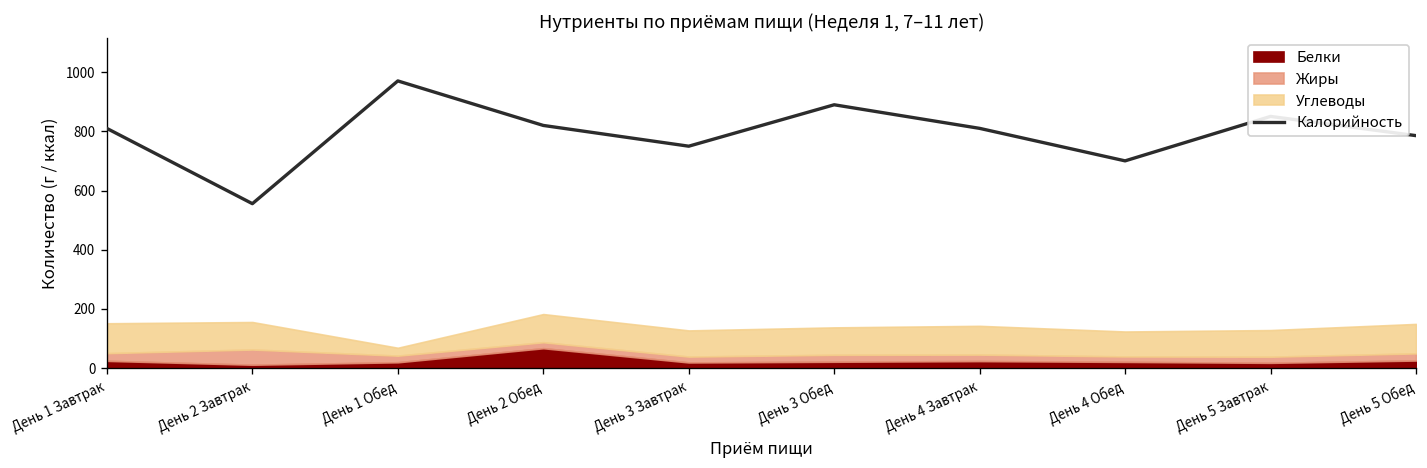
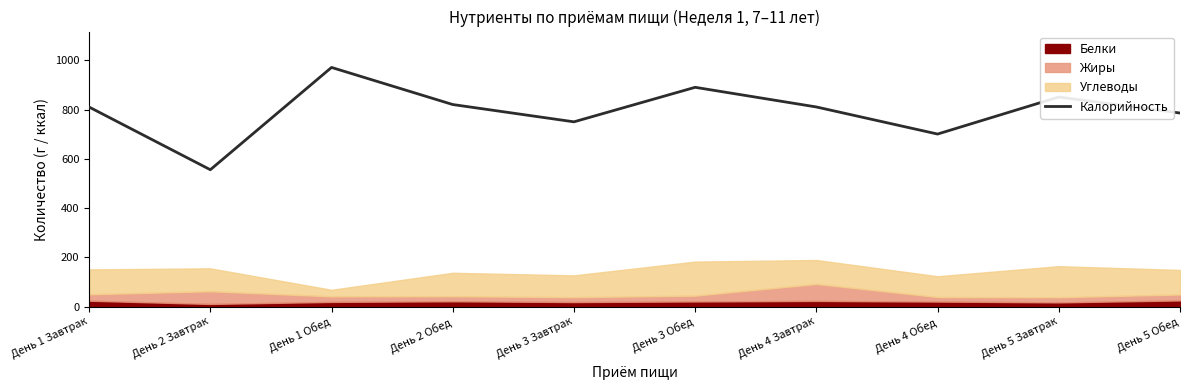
Белки, День 2 Обед: 70 -> 20
Углеводы, День 3 Обед: 90 -> 140
Жиры, День 4 Завтрак: 20 -> 70
Углеводы, День 5 Завтрак: 90 -> 130
